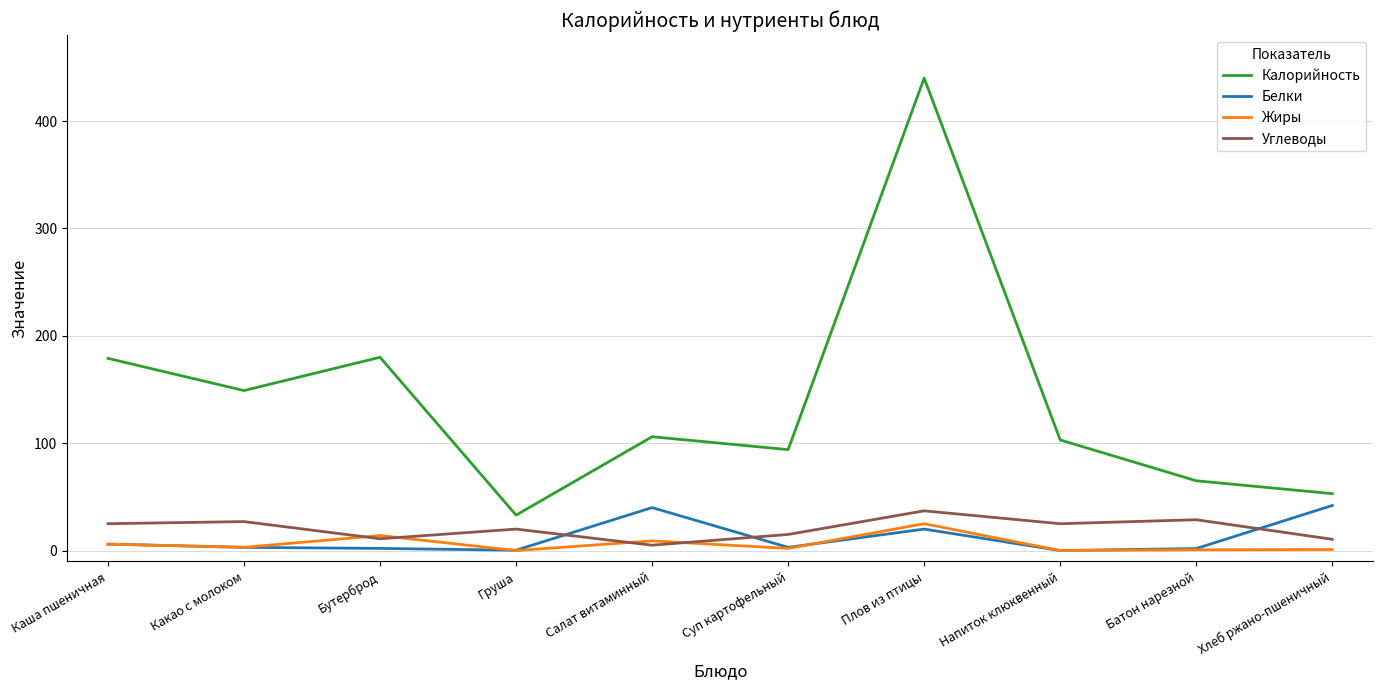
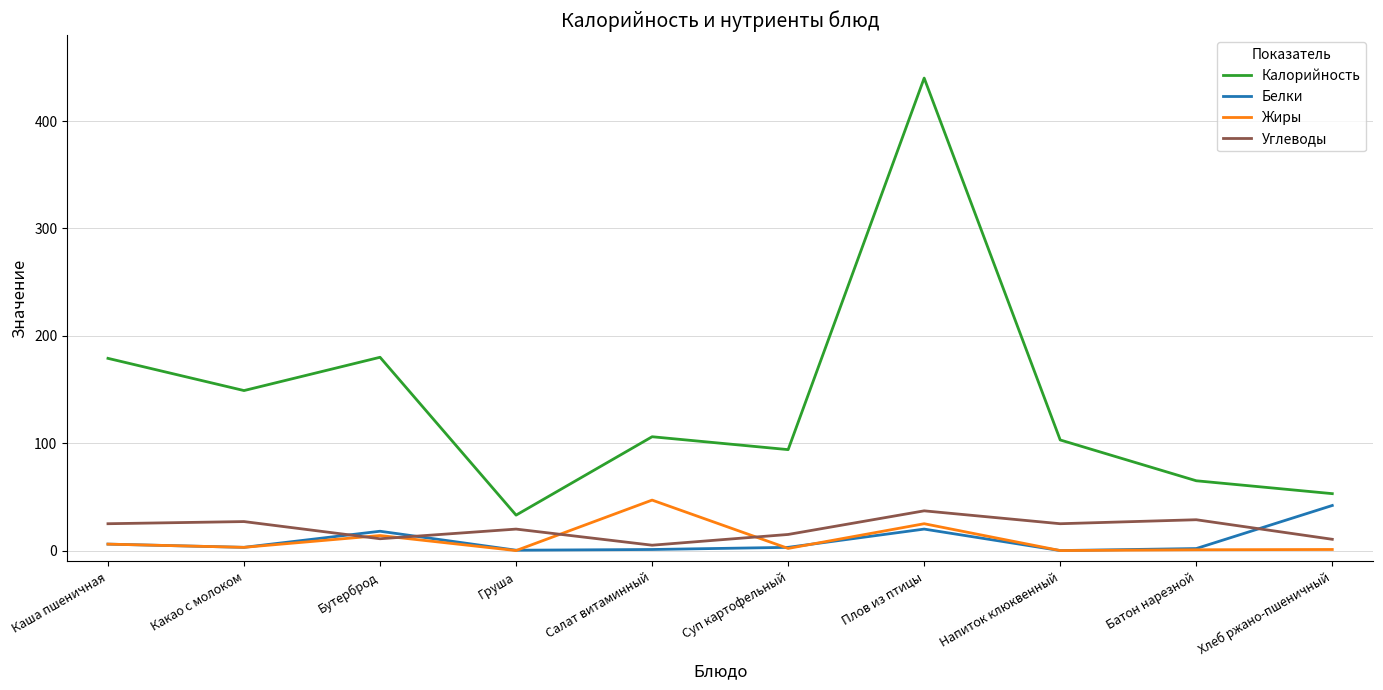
Белки, Бутерброд: 2 -> 18
Белки, Салат витаминный: 40 -> 1
Жиры, Салат витаминный: 9 -> 47
